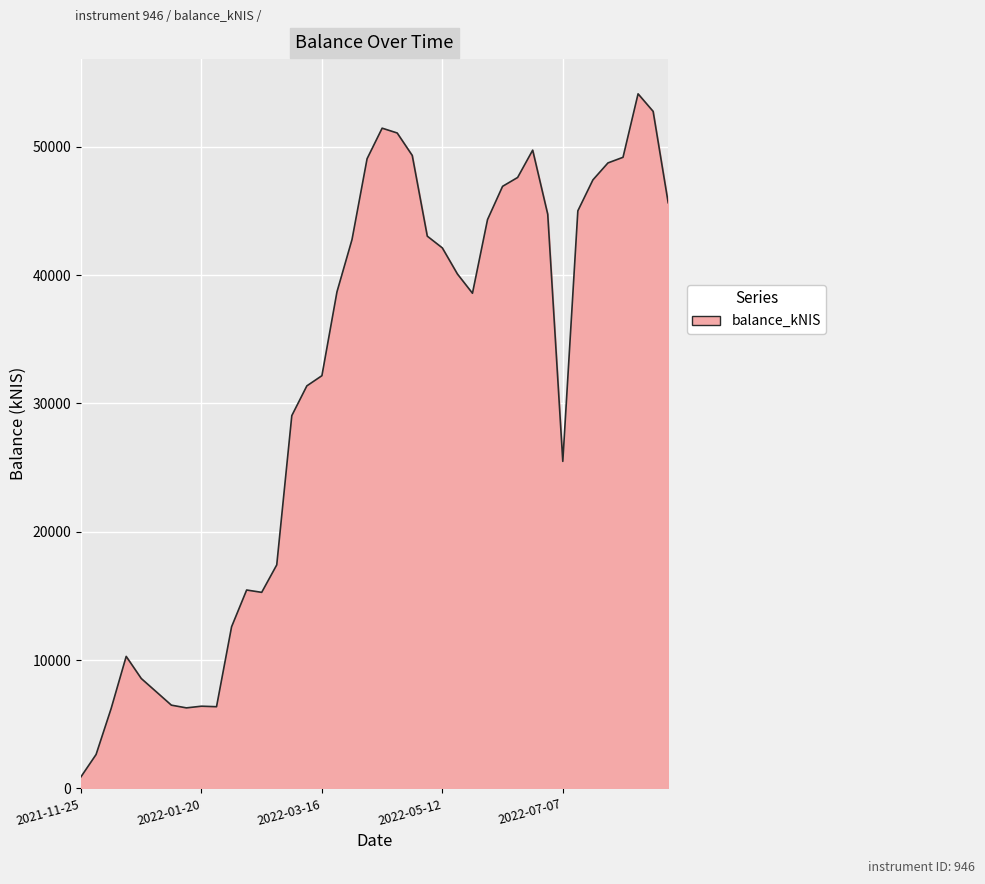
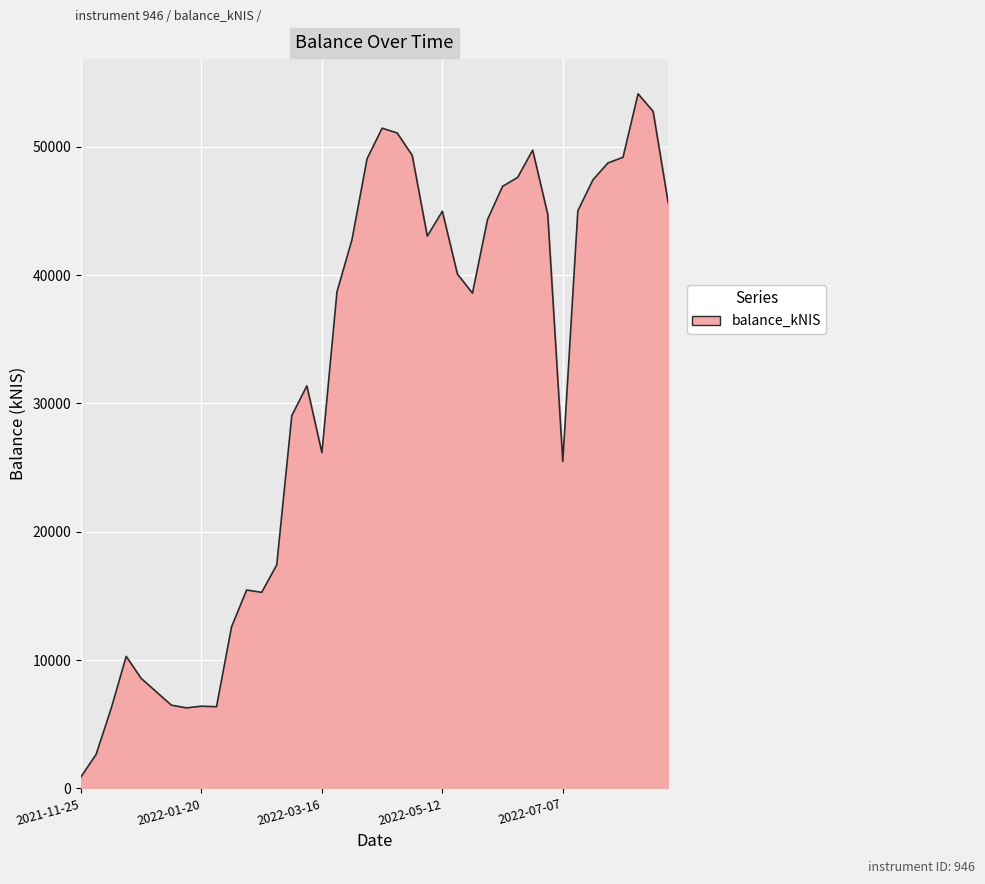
2022-03-16: 32200 -> 26200
2022-05-12: 42100 -> 45000
